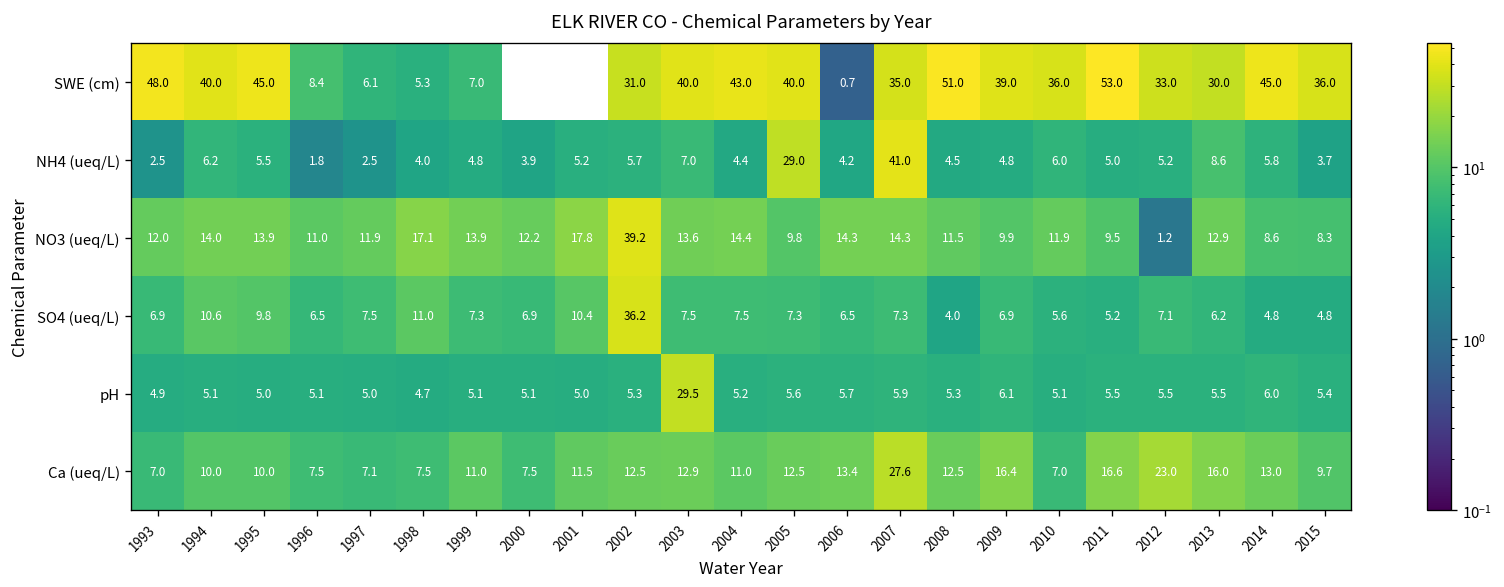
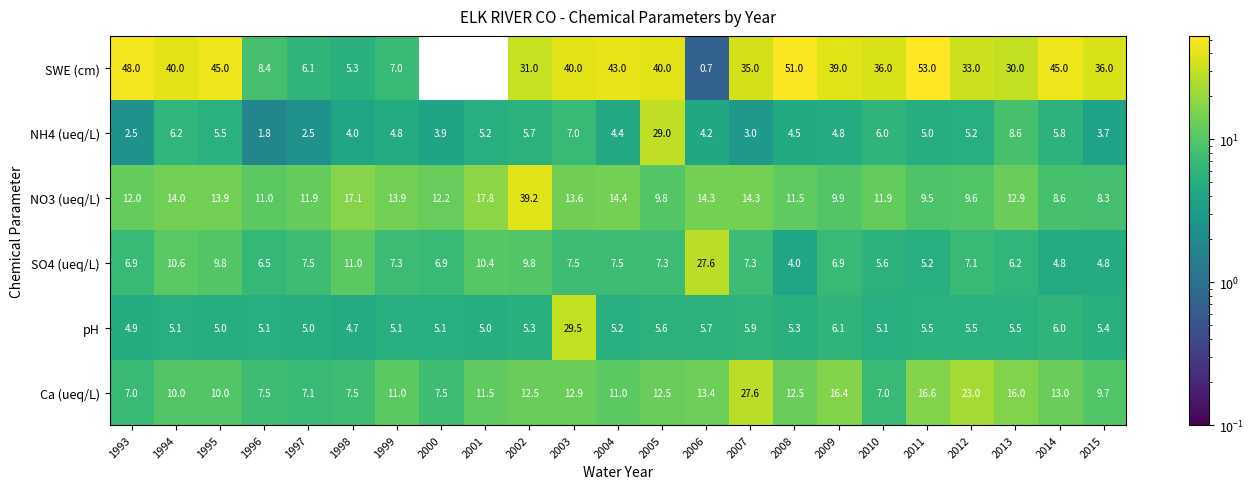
NH4 (ueq/L), 2007: 41.0 -> 3.0
NO3 (ueq/L), 2012: 1.2 -> 9.6
SO4 (ueq/L), 2002: 36.2 -> 9.8
SO4 (ueq/L), 2006: 6.5 -> 27.6
